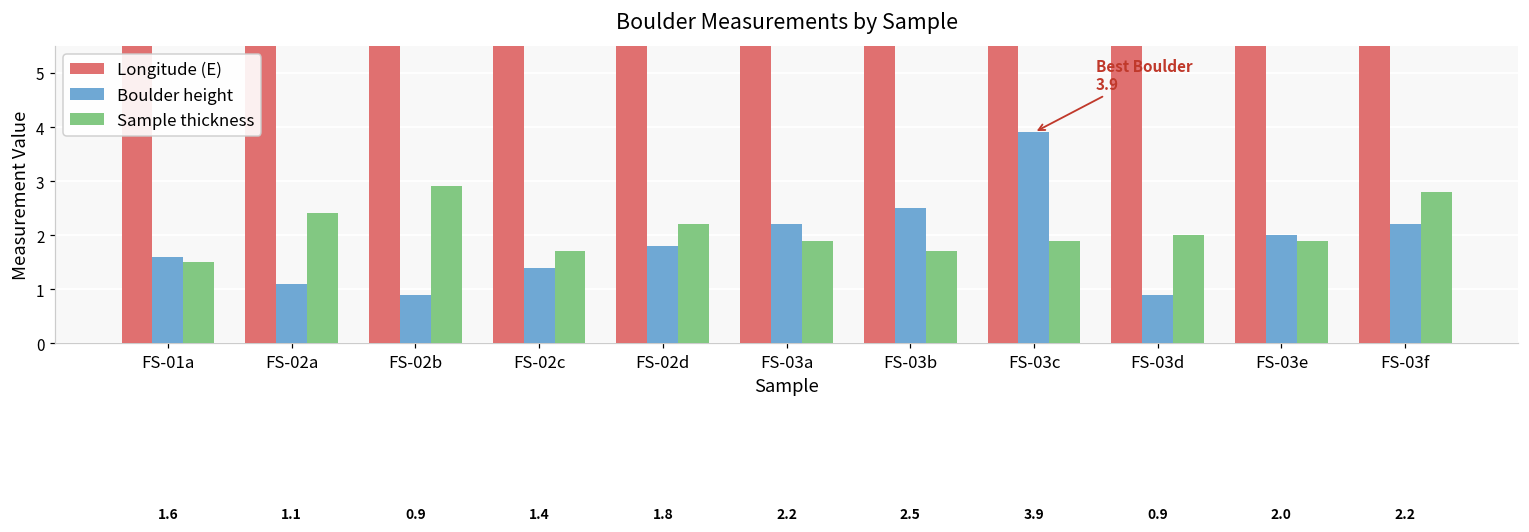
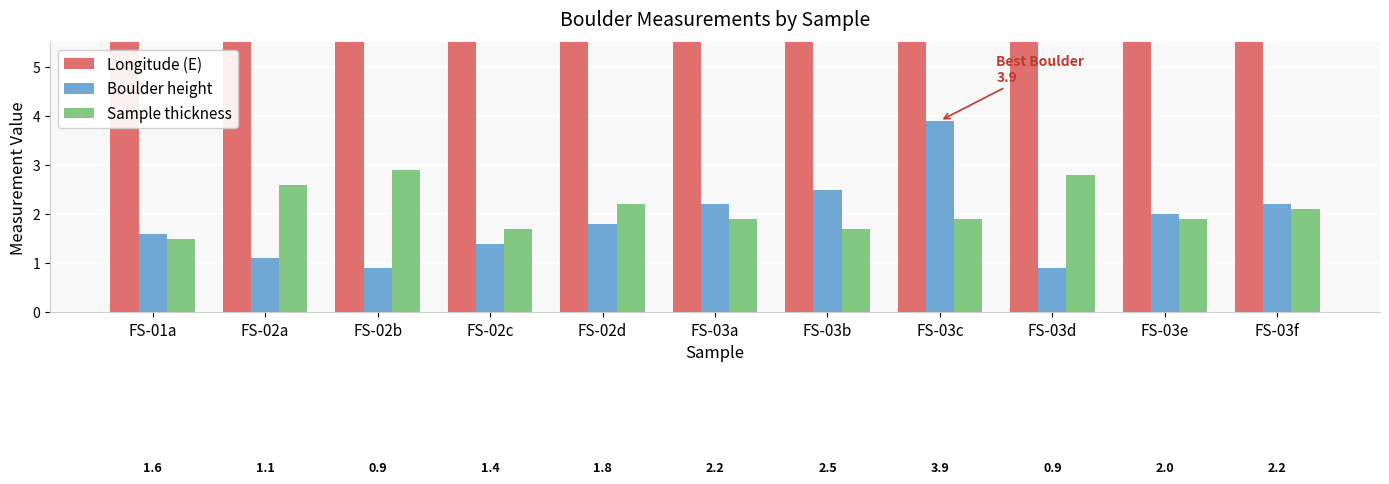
Sample thickness, FS-02a: 2.4 -> 2.6
Sample thickness, FS-03d: 2.0 -> 2.8
Sample thickness, FS-03f: 2.8 -> 2.1
